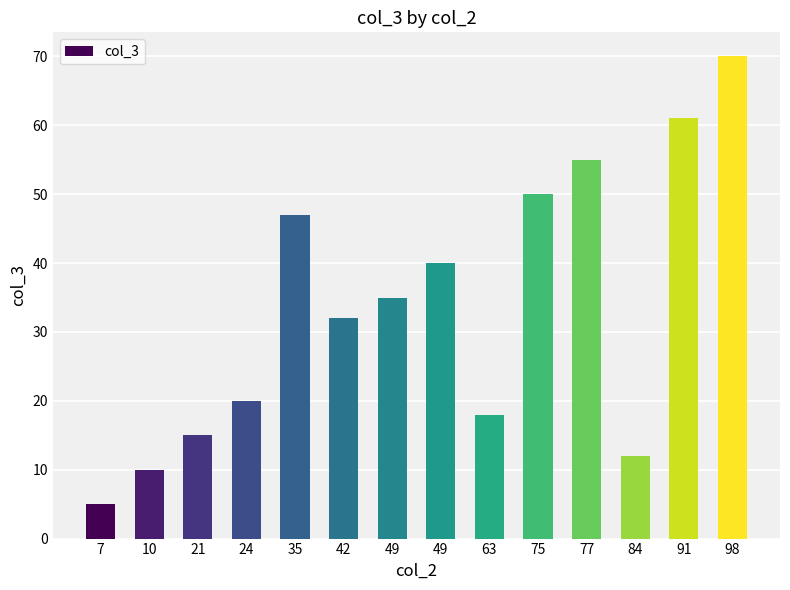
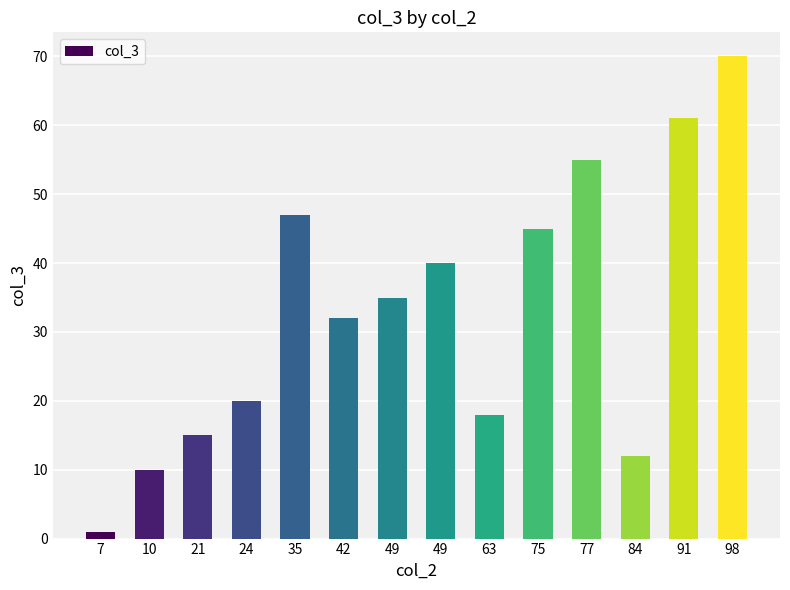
7: 5 -> 1
75: 50 -> 45
